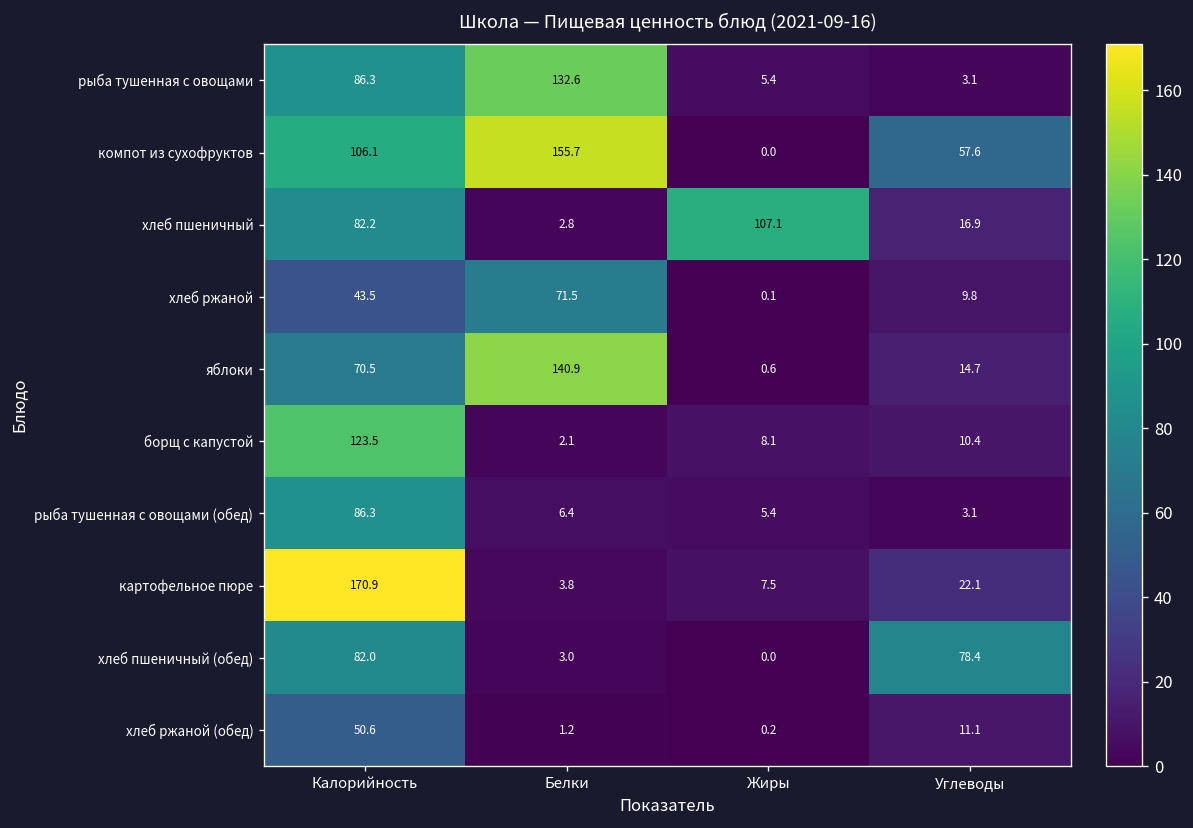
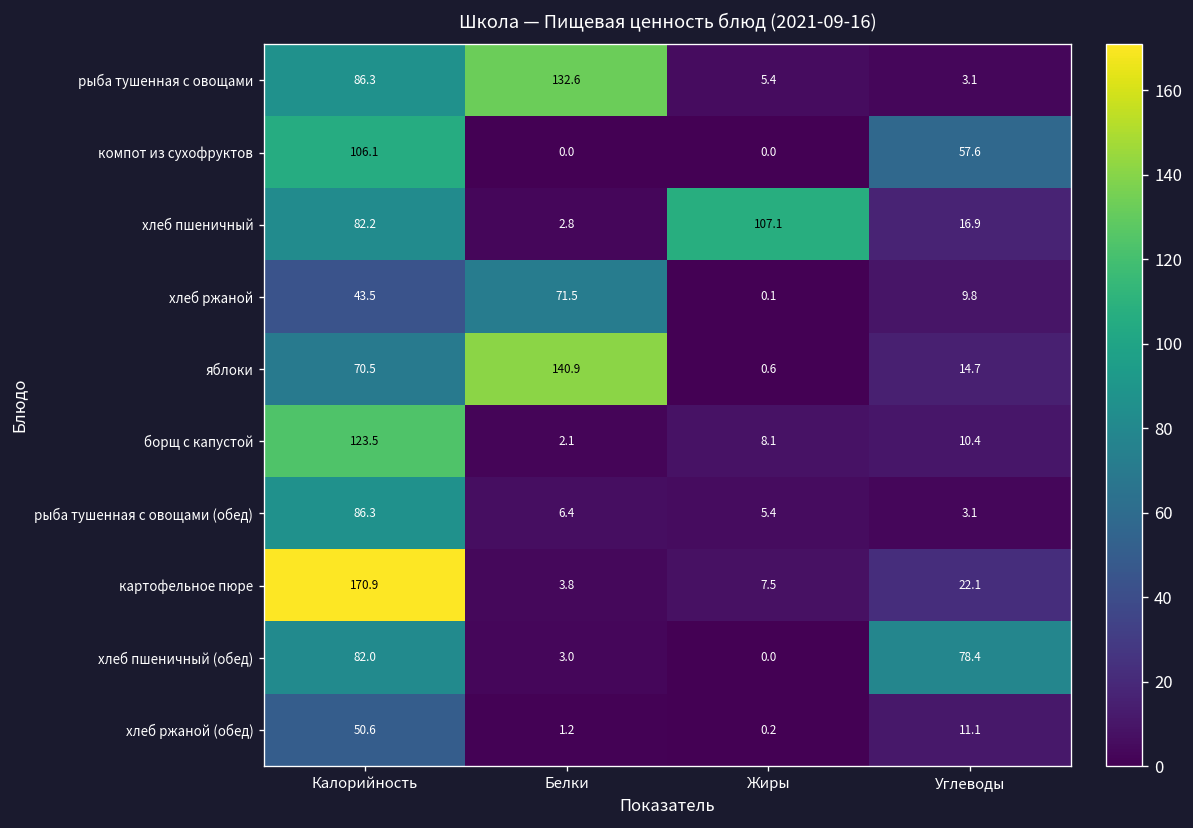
компот из сухофруктов, Белки: 155.7 -> 0.0
